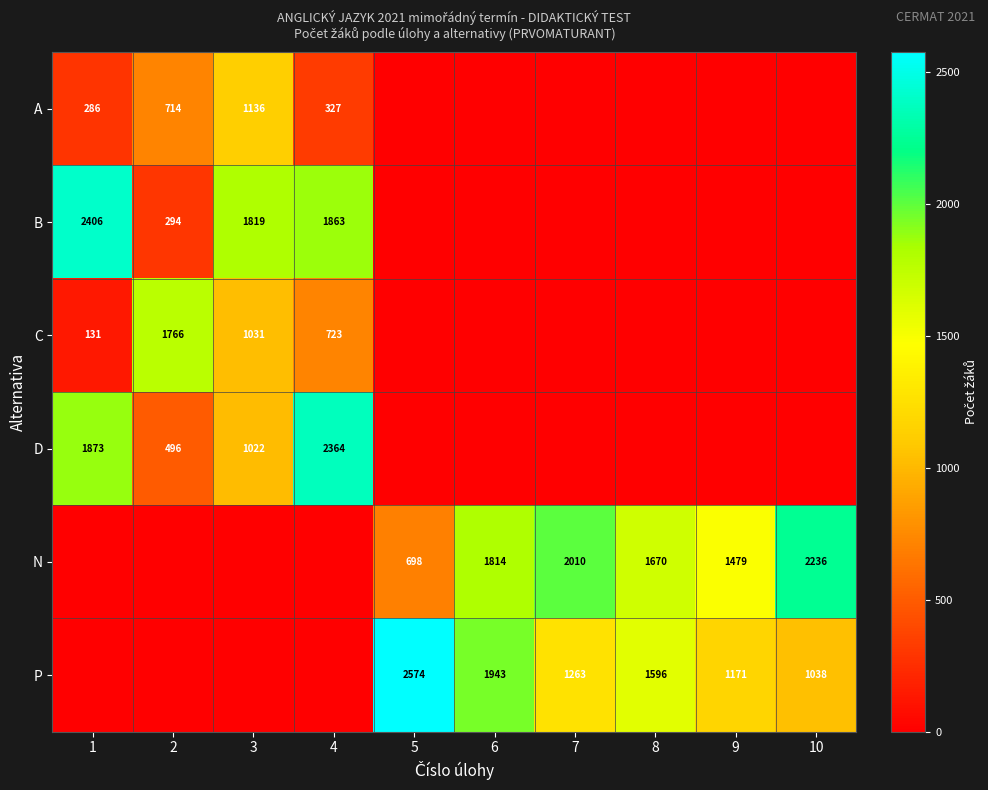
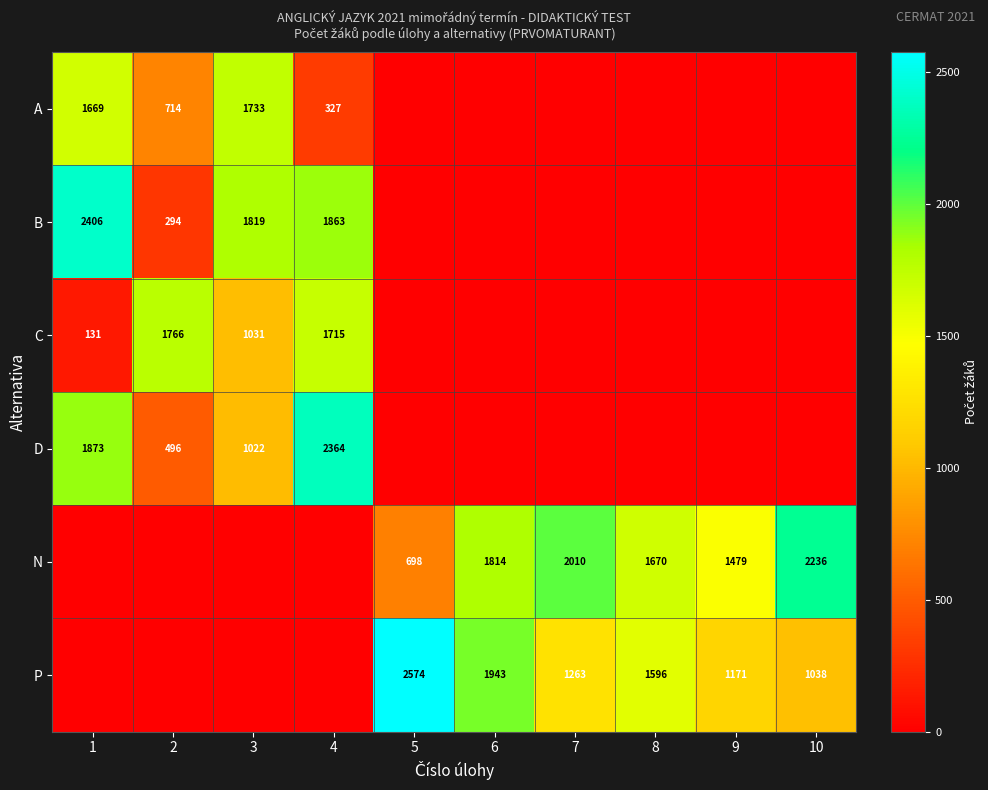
A, 1: 286 -> 1669
A, 3: 1136 -> 1733
C, 4: 723 -> 1715
